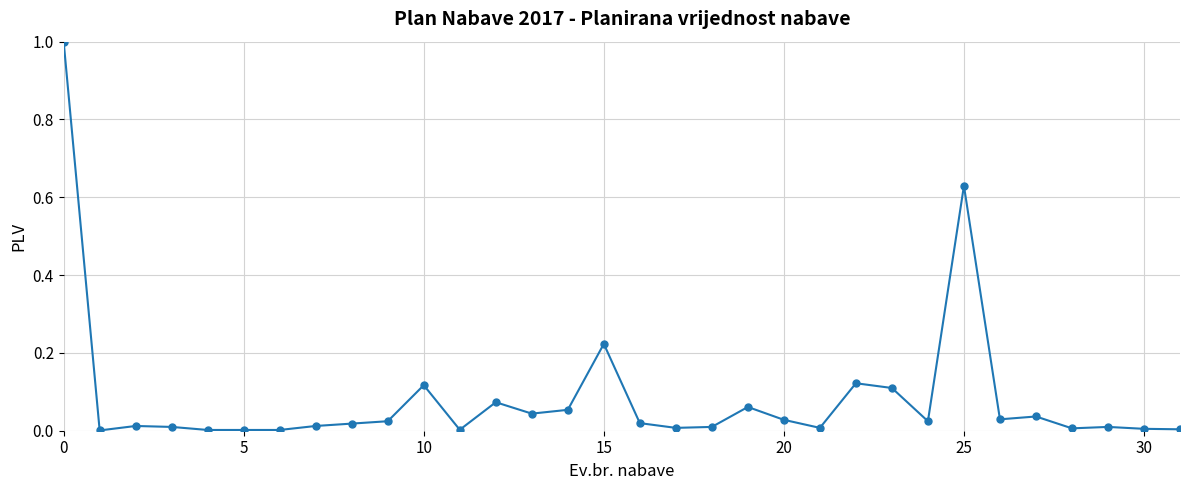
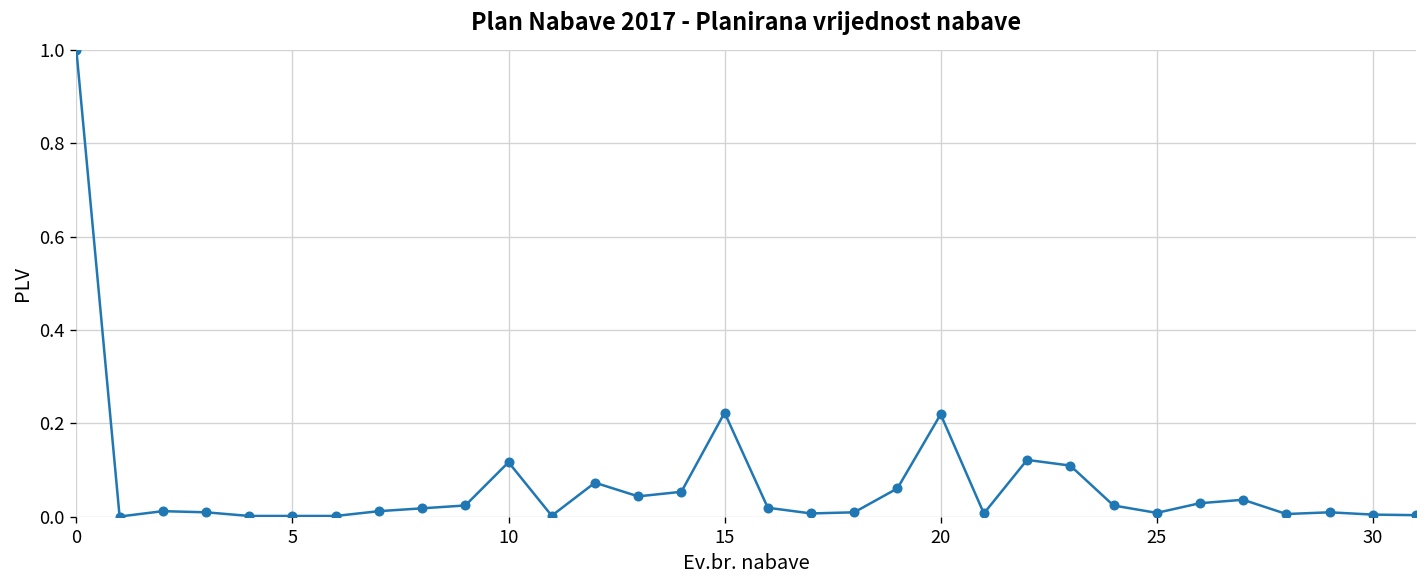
20: 0.03 -> 0.22
25: 0.63 -> 0.01
